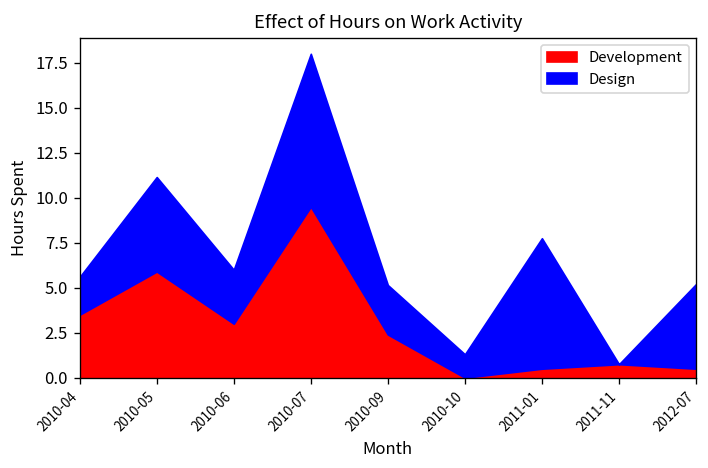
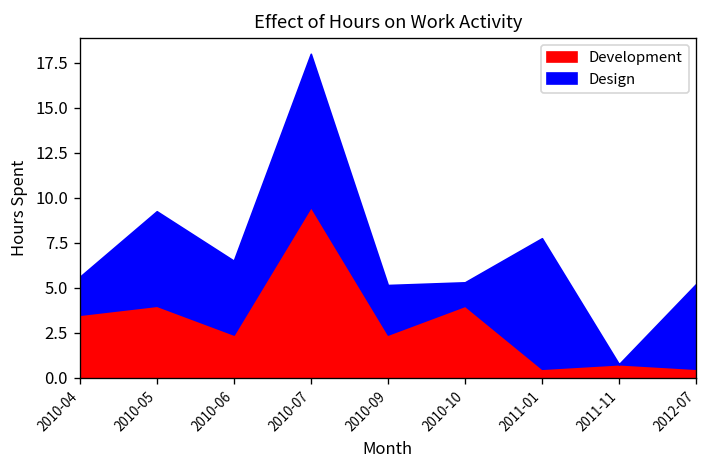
Development, 2010-05: 5.9 -> 4.0
Development, 2010-06: 3.0 -> 2.4
Design, 2010-06: 3.0 -> 4.1
Development, 2010-10: 0 -> 4
